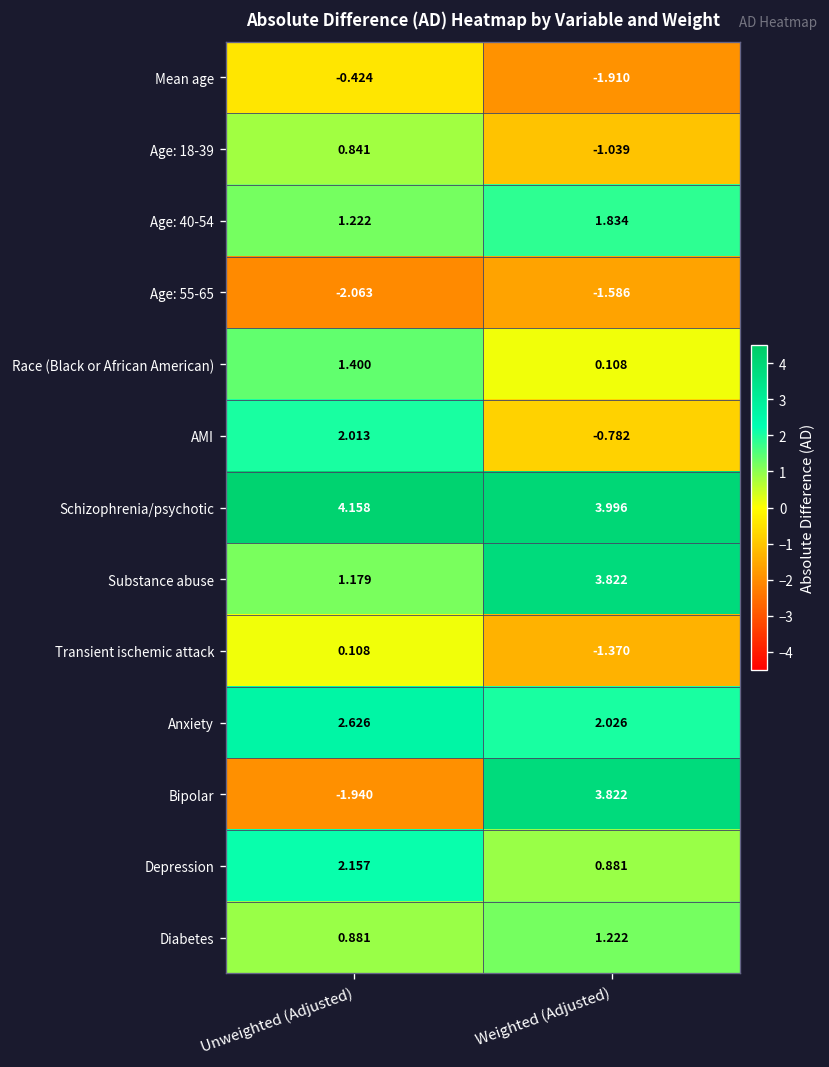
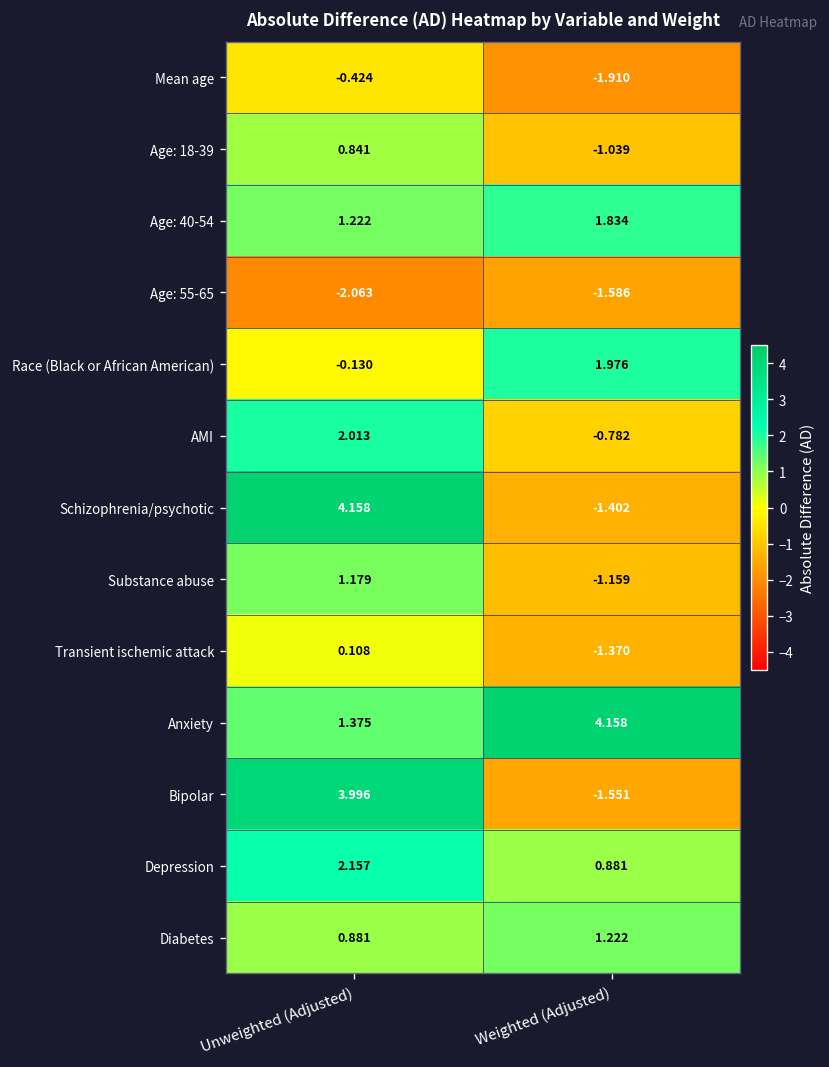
Race (Black or African American), Unweighted (Adjusted): 1.400 -> -0.130
Race (Black or African American), Weighted (Adjusted): 0.108 -> 1.976
Schizophrenia/psychotic, Weighted (Adjusted): 3.996 -> -1.402
Substance abuse, Weighted (Adjusted): 3.822 -> -1.159
Anxiety, Unweighted (Adjusted): 2.626 -> 1.375
Anxiety, Weighted (Adjusted): 2.026 -> 4.158
Bipolar, Unweighted (Adjusted): -1.940 -> 3.996
Bipolar, Weighted (Adjusted): 3.822 -> -1.551
